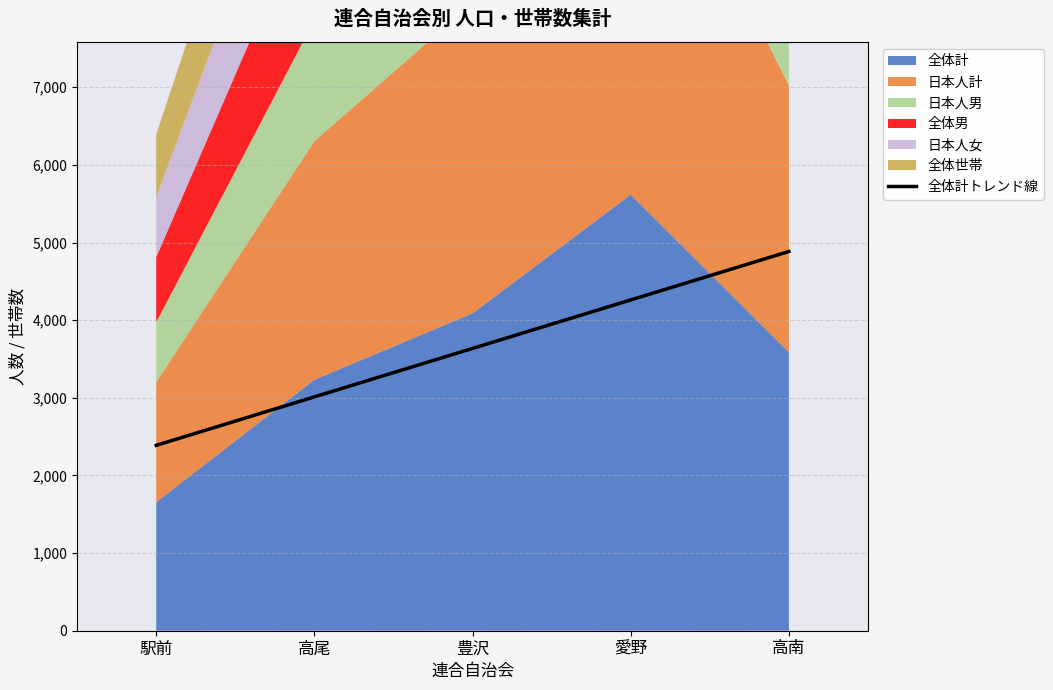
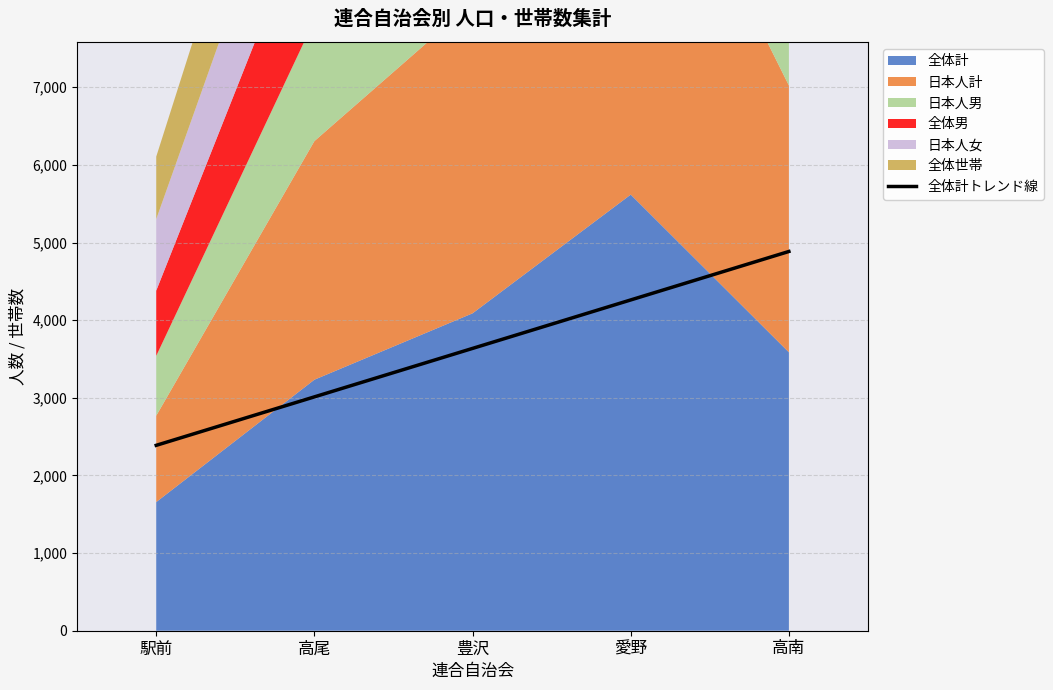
日本人計, 駅前: 1,500 -> 1,100
日本人女, 駅前: 800 -> 900
